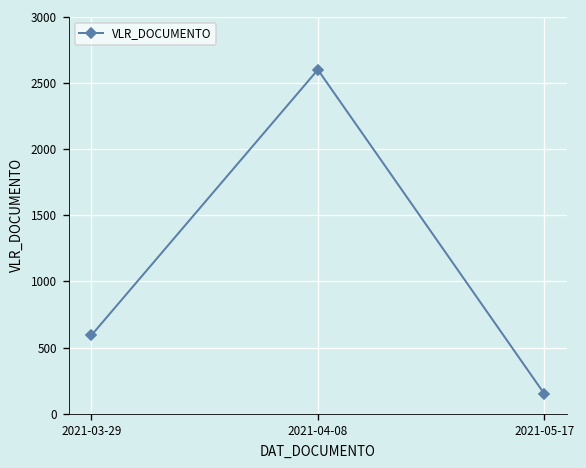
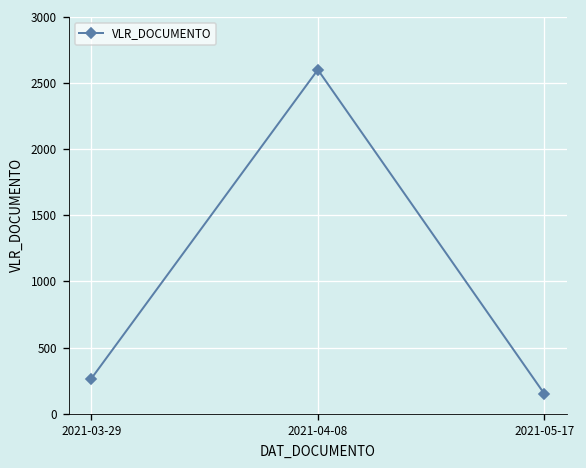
2021-03-29: 590 -> 270
